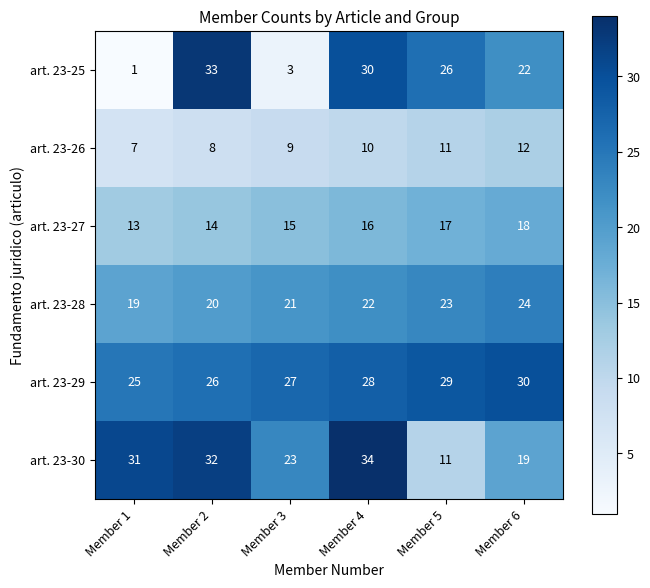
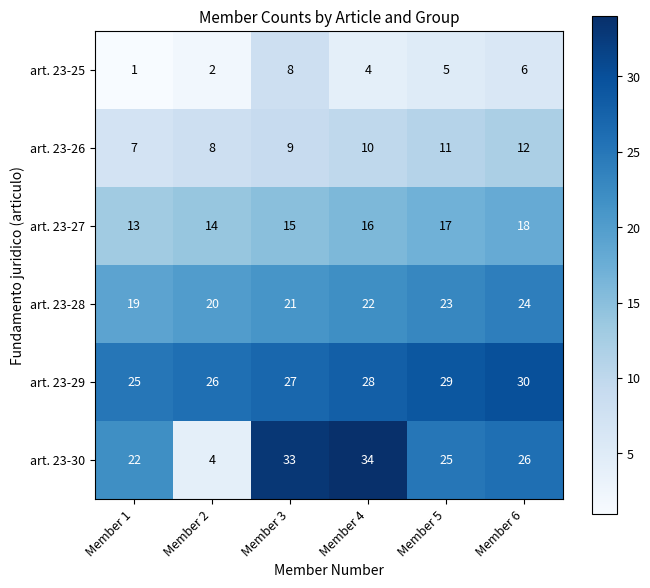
art. 23-25, Member 2: 33 -> 2
art. 23-25, Member 3: 3 -> 8
art. 23-25, Member 4: 30 -> 4
art. 23-25, Member 5: 26 -> 5
art. 23-25, Member 6: 22 -> 6
art. 23-30, Member 1: 31 -> 22
art. 23-30, Member 2: 32 -> 4
art. 23-30, Member 3: 23 -> 33
art. 23-30, Member 5: 11 -> 25
art. 23-30, Member 6: 19 -> 26
